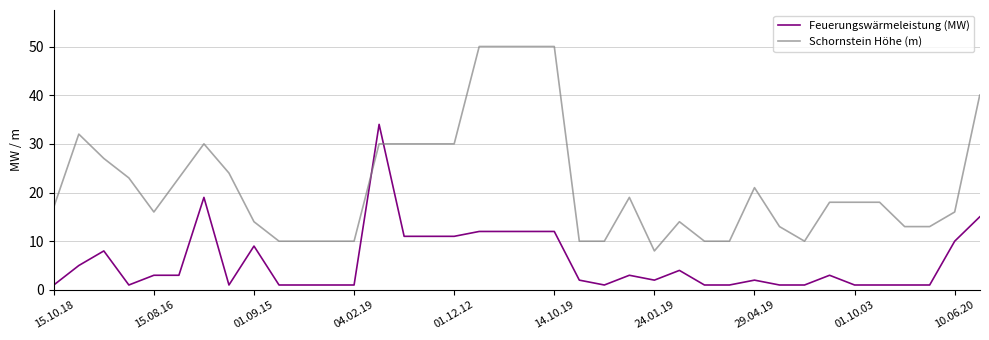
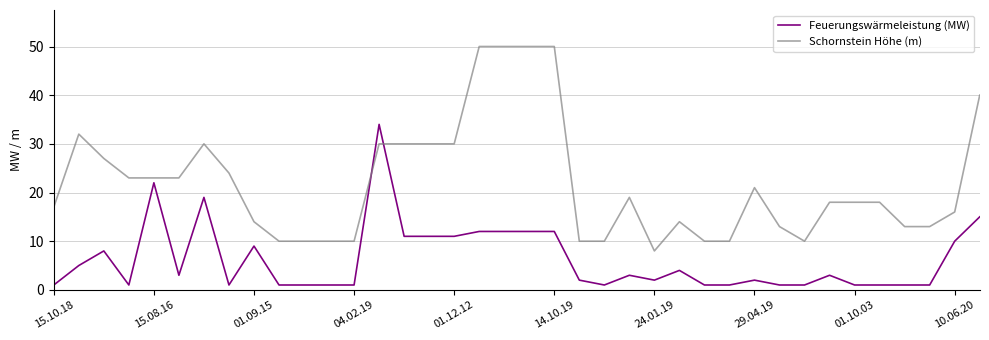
Feuerungswärmeleistung (MW), 15.08.16: 3 -> 22
Schornstein Höhe (m), 15.08.16: 16 -> 23
